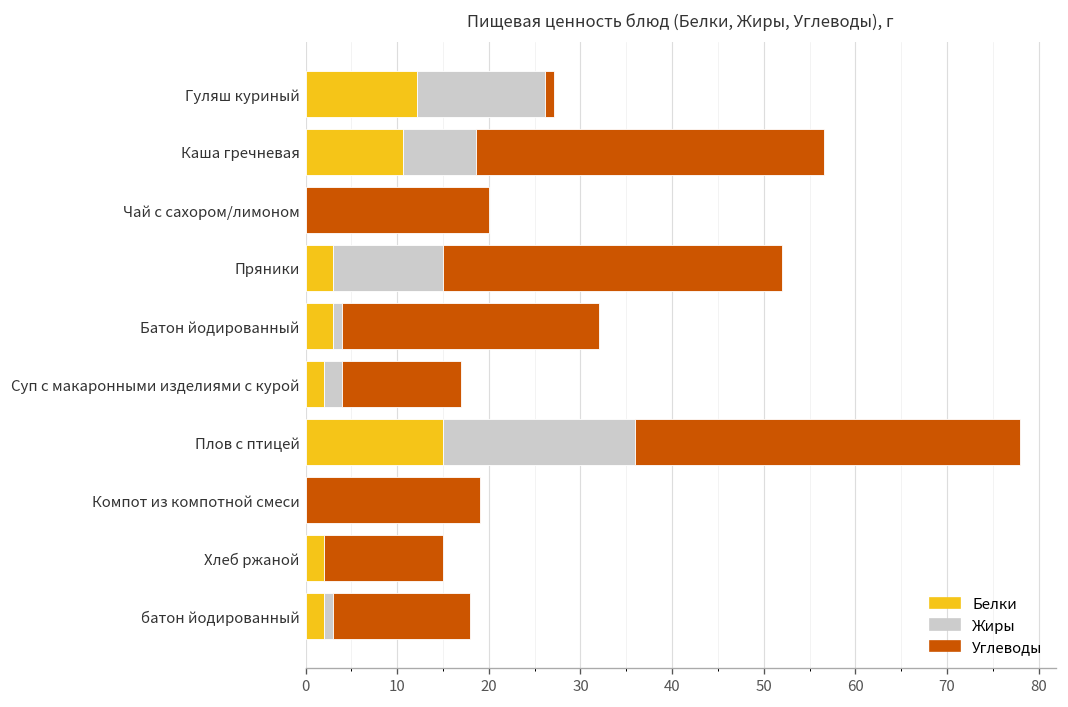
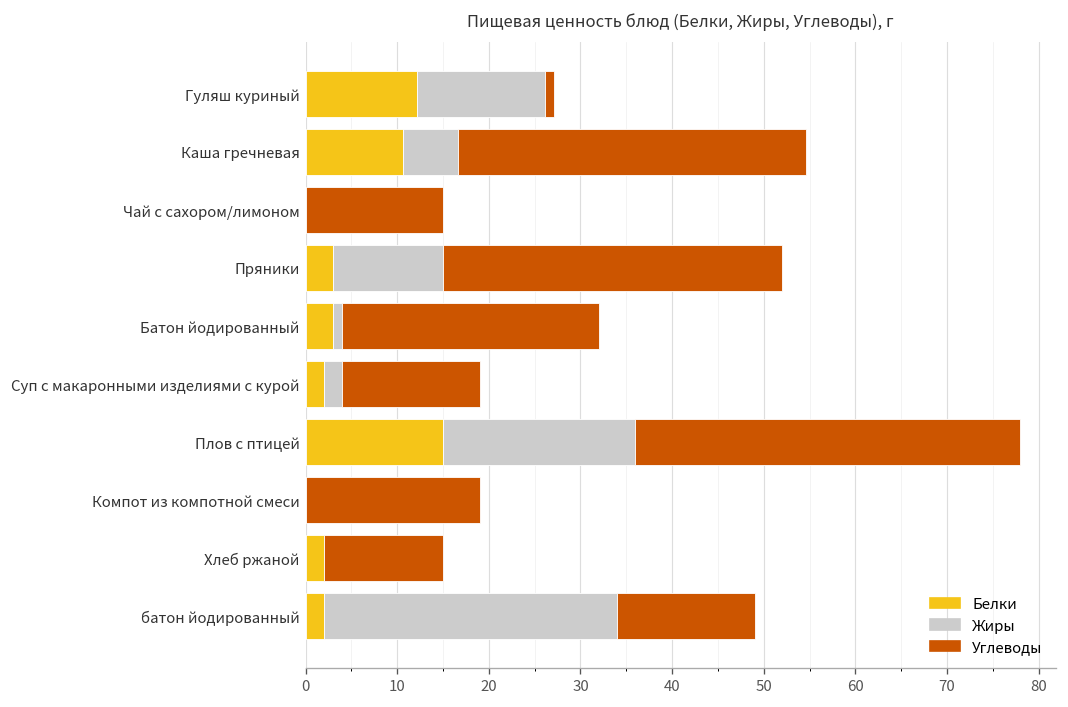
Жиры, Каша гречневая: 8 -> 6
Углеводы, Чай с сахором/лимоном: 20 -> 15
Углеводы, Суп с макаронными изделиями с курой: 13 -> 15
Жиры, батон йодированный: 1 -> 32
